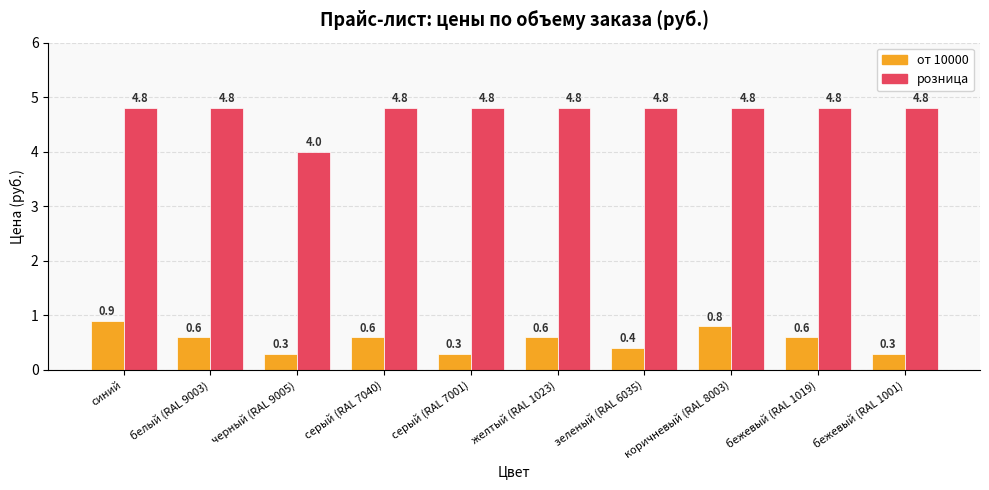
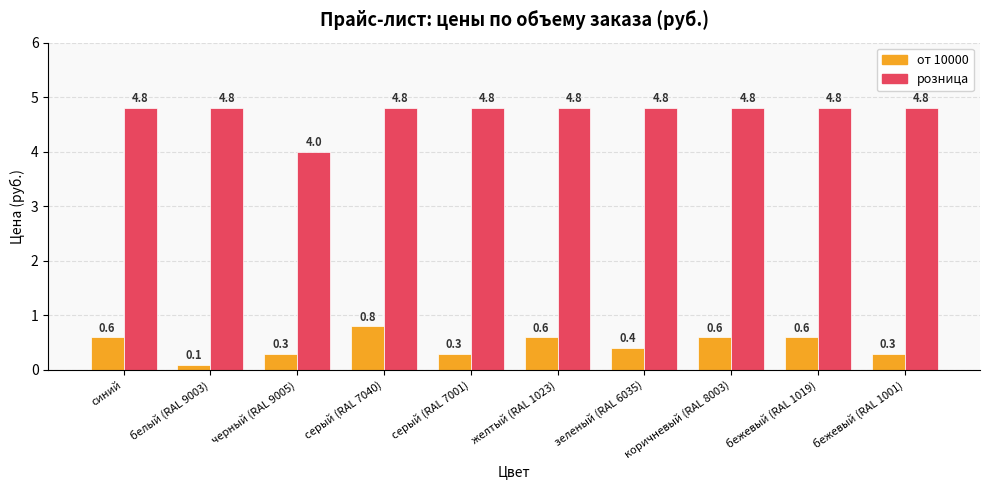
от 10000, синий: 0.9 -> 0.6
от 10000, белый (RAL 9003): 0.6 -> 0.1
от 10000, серый (RAL 7040): 0.6 -> 0.8
от 10000, коричневый (RAL 8003): 0.8 -> 0.6
